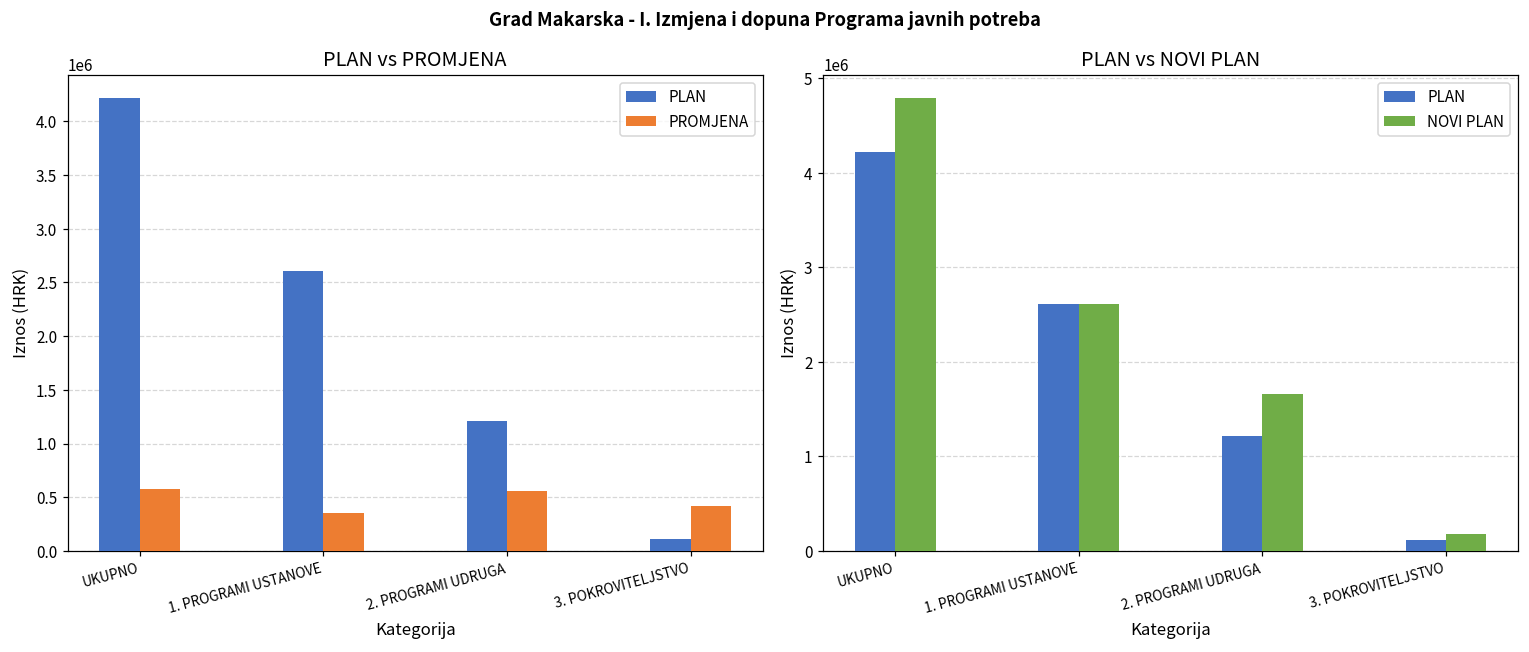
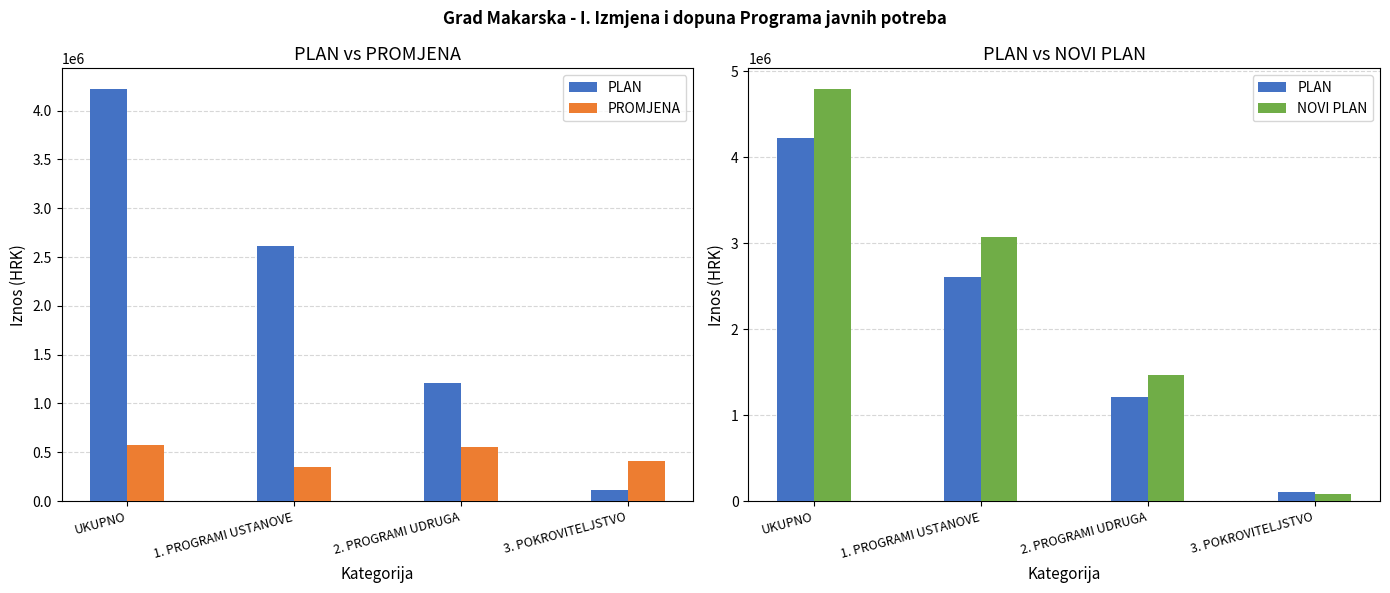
PLAN vs NOVI PLAN, NOVI PLAN, 1. PROGRAMI USTANOVE: 2600000 -> 3100000
PLAN vs NOVI PLAN, NOVI PLAN, 2. PROGRAMI UDRUGA: 1700000 -> 1500000
PLAN vs NOVI PLAN, NOVI PLAN, 3. POKROVITELJSTVO: 200000 -> 100000
